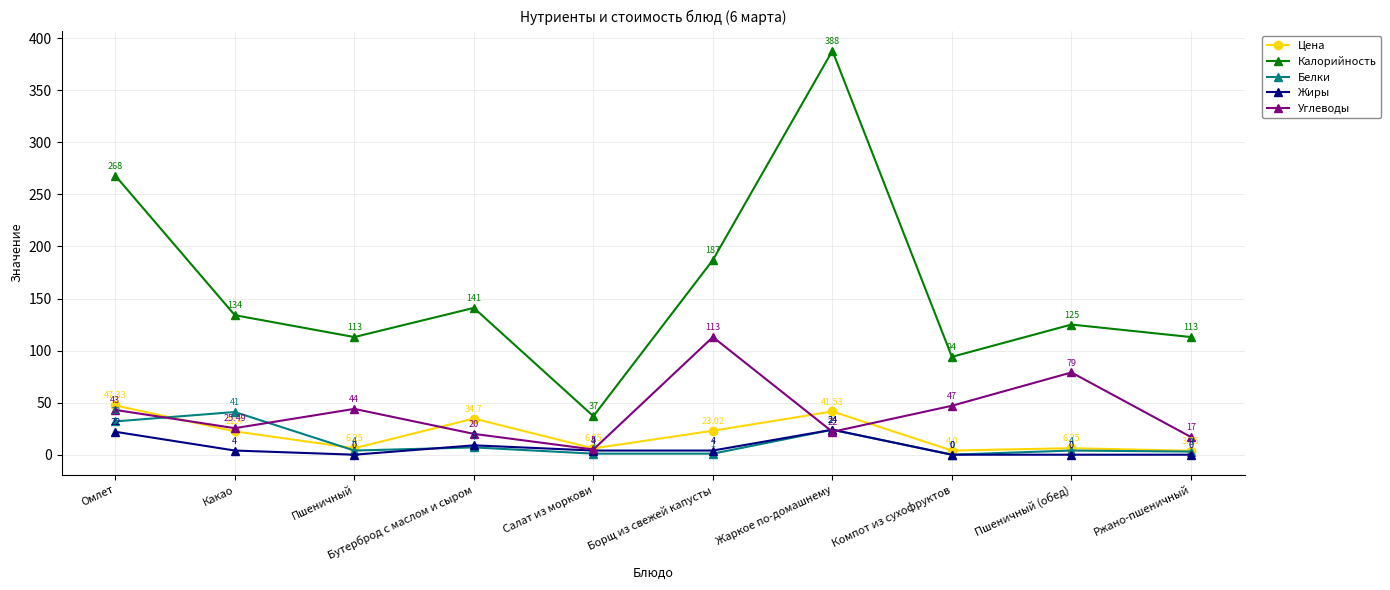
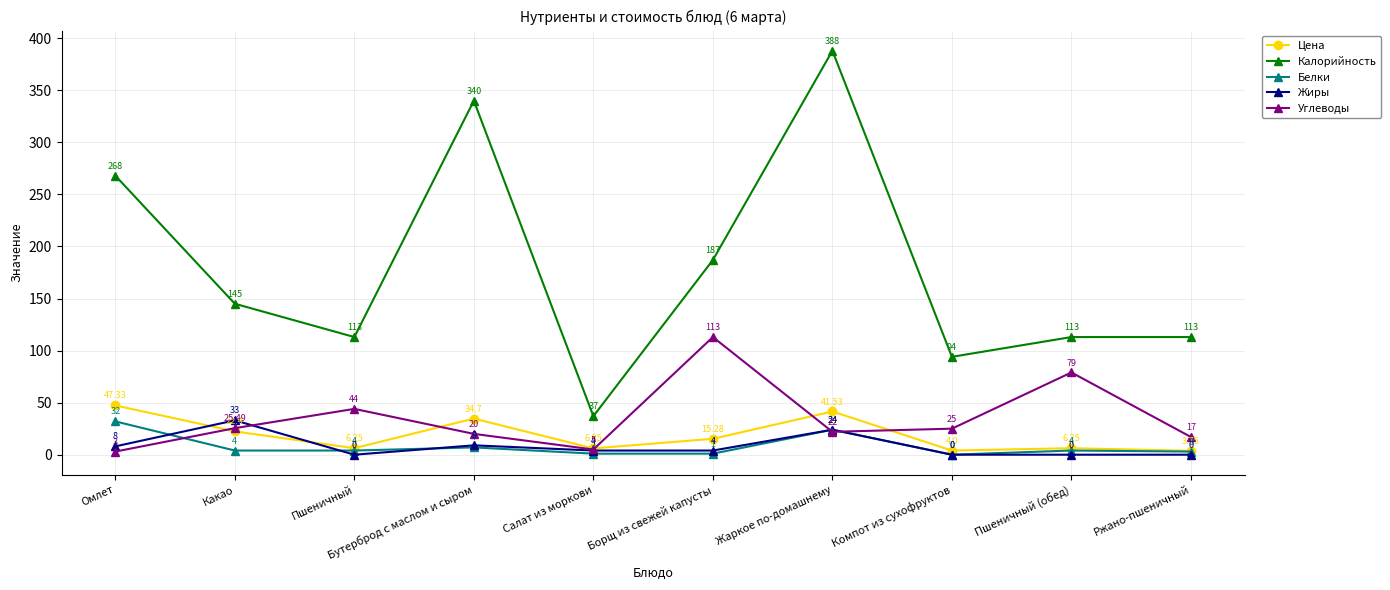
Жиры, Омлет: 22 -> 8
Углеводы, Омлет: 43 -> 3
Калорийность, Какао: 134 -> 145
Белки, Какао: 41 -> 4
Жиры, Какао: 4 -> 33
Калорийность, Бутерброд с маслом и сыром: 141 -> 340
Цена, Борщ из свежей капусты: 23.02 -> 15.28
Углеводы, Компот из сухофруктов: 47 -> 25
Калорийность, Пшеничный (обед): 125 -> 113
